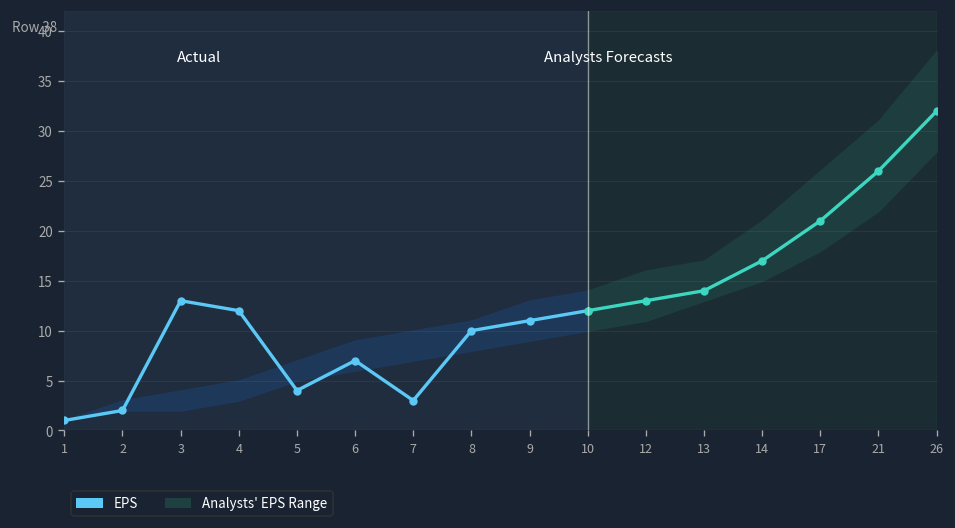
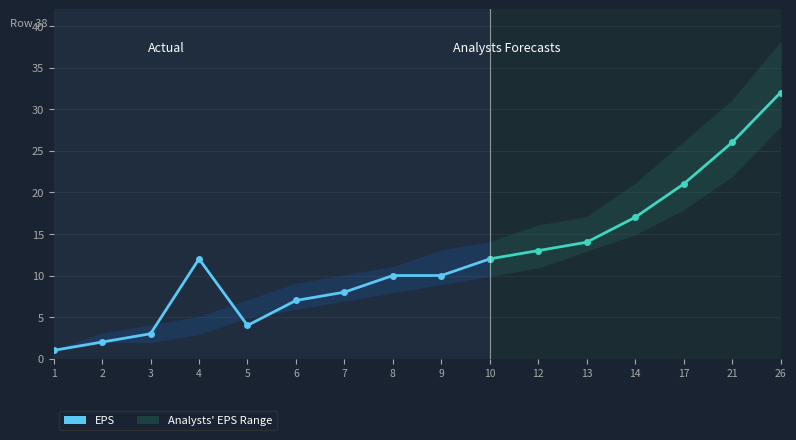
EPS, 3: 13 -> 3
EPS, 7: 3 -> 8
EPS, 9: 11 -> 10
